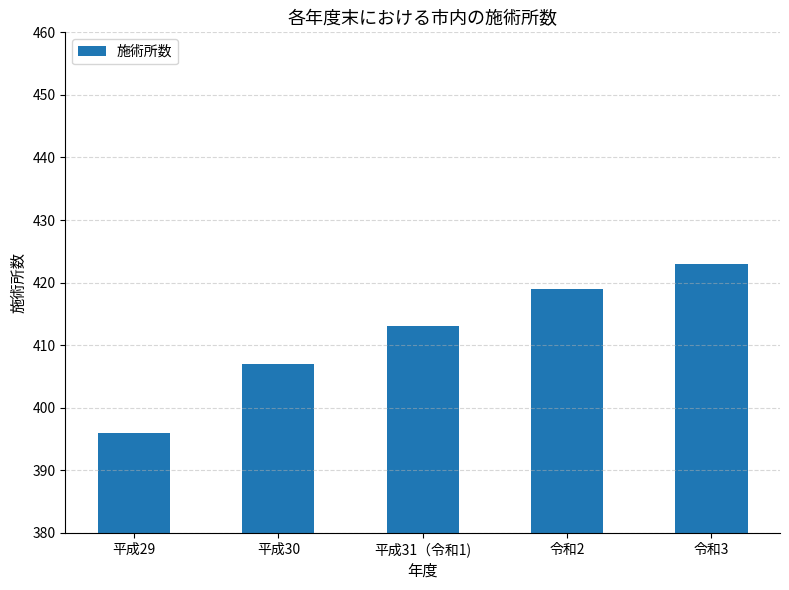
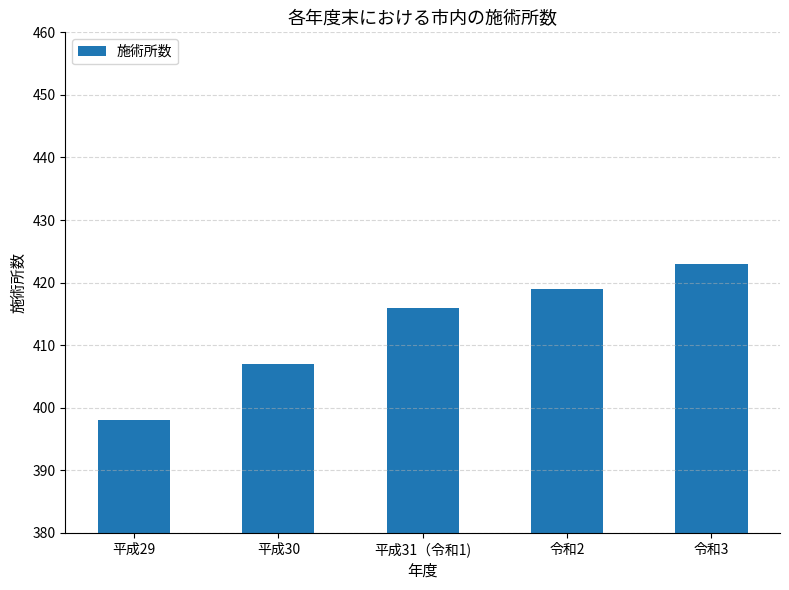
平成29: 396 -> 398
平成31（令和1): 413 -> 416
